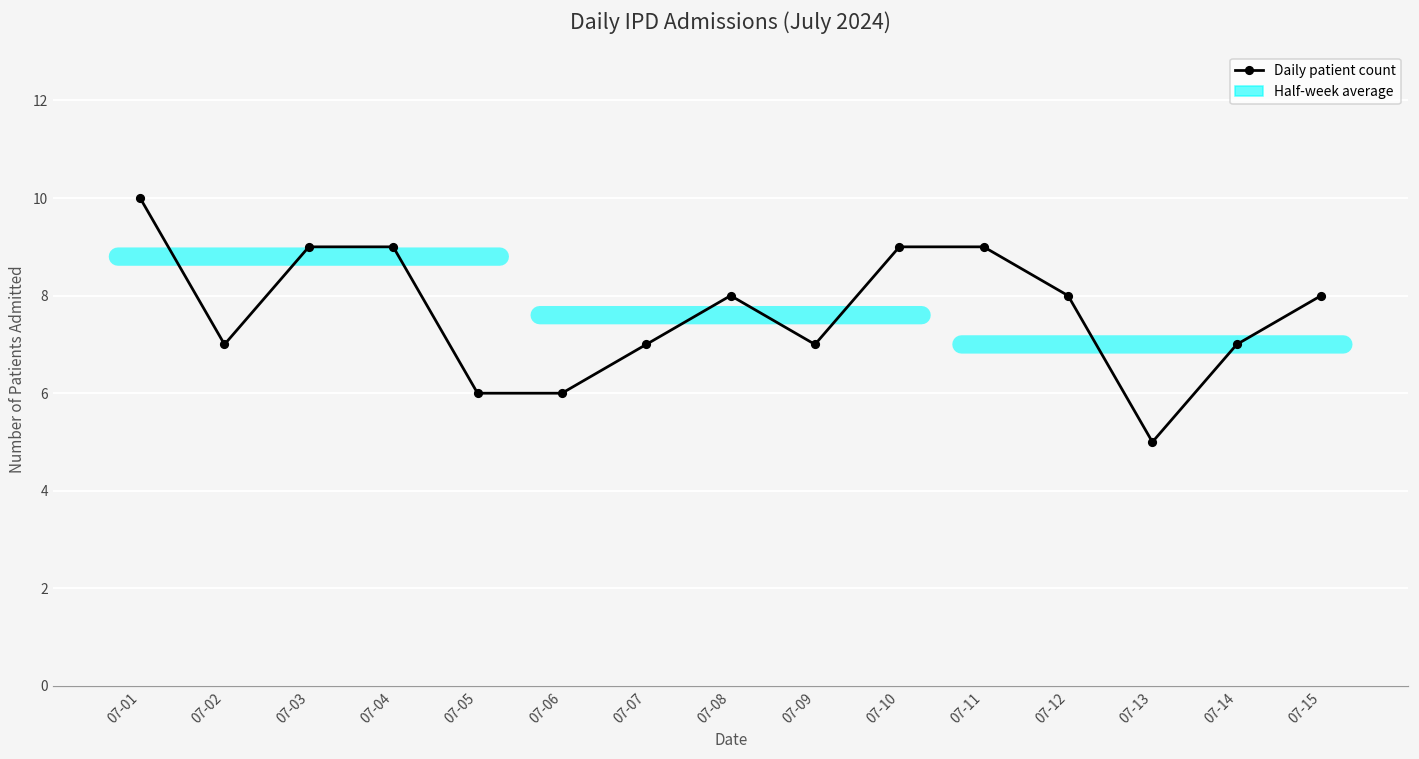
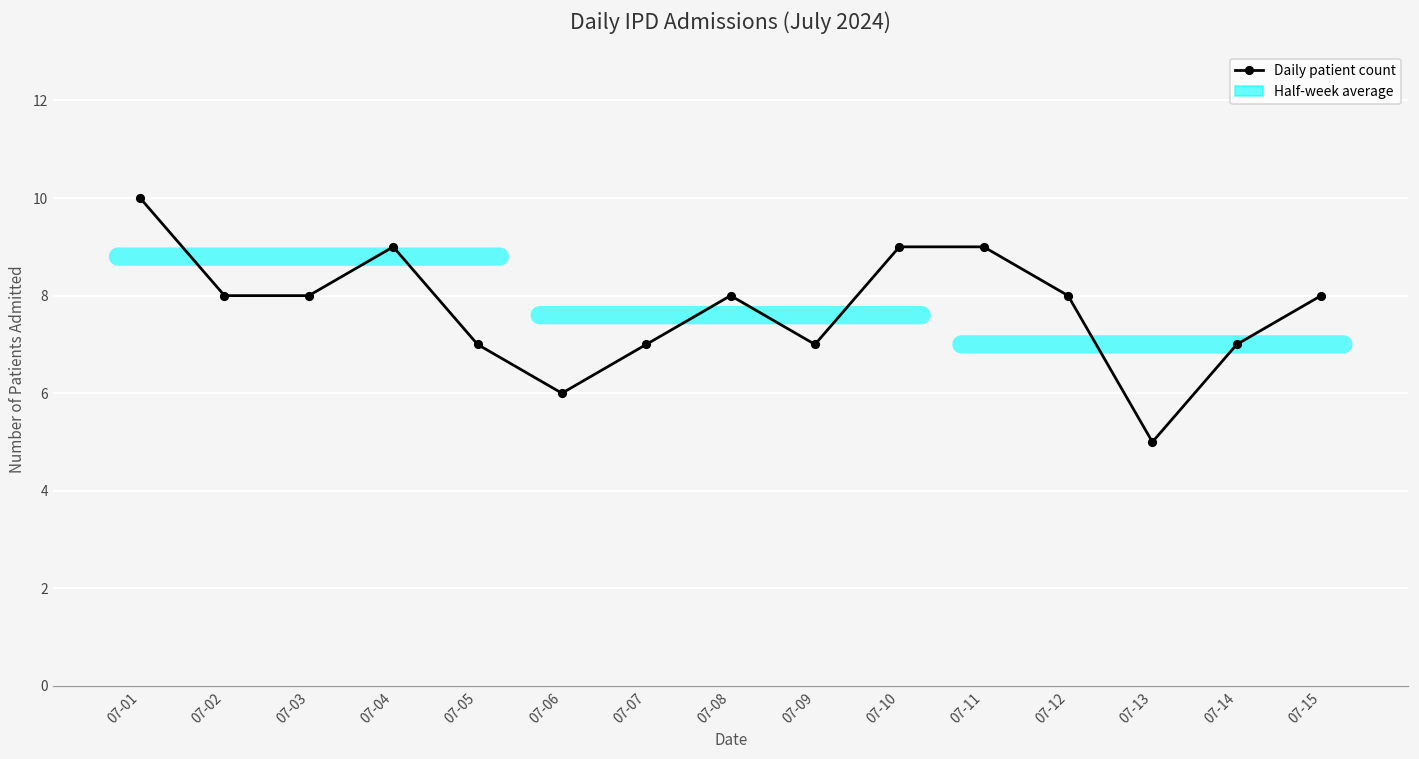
Daily patient count, 07-02: 7 -> 8
Daily patient count, 07-03: 9 -> 8
Daily patient count, 07-05: 6 -> 7
